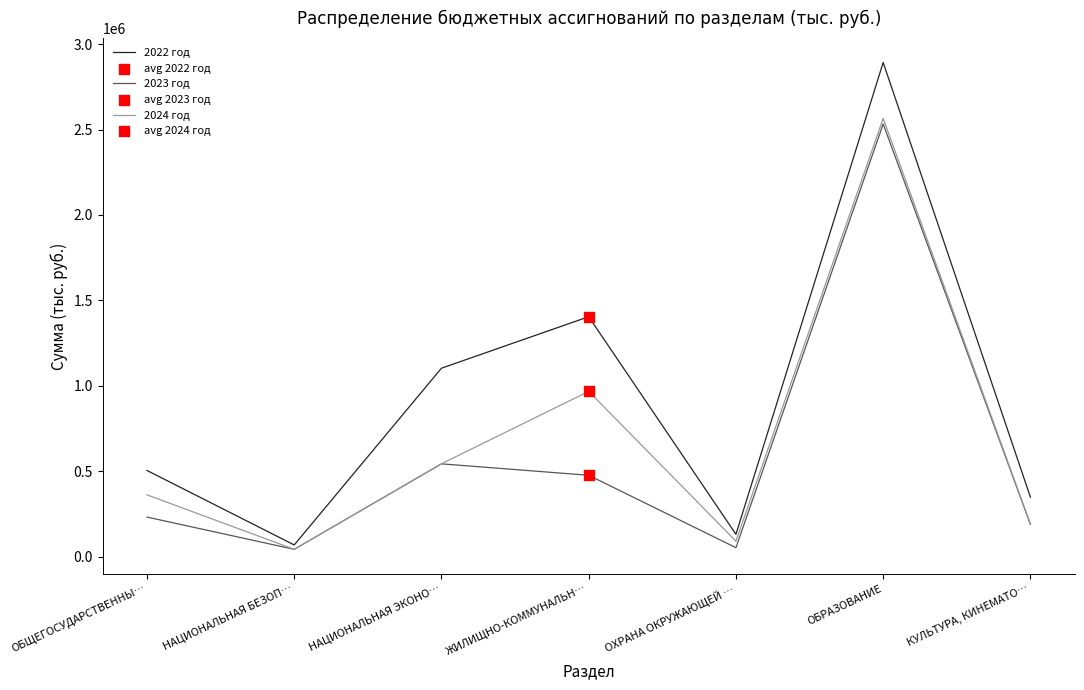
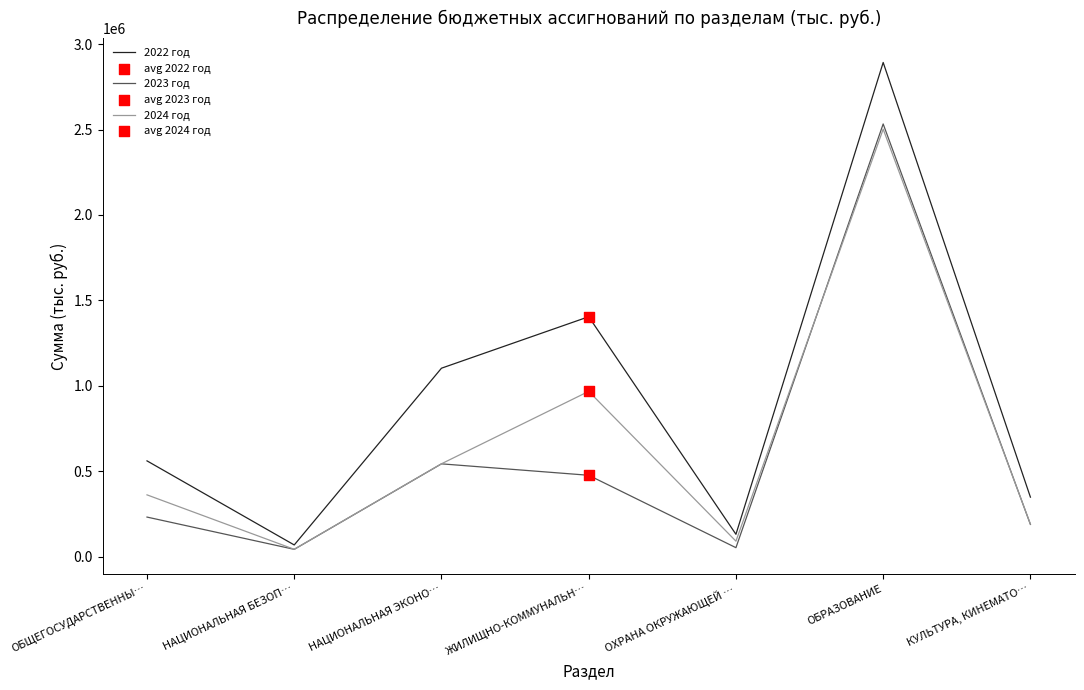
2022 год, ОБЩЕГОСУДАРСТВЕННЫ…: 500000 -> 560000
2024 год, ОБРАЗОВАНИЕ: 2570000 -> 2500000
